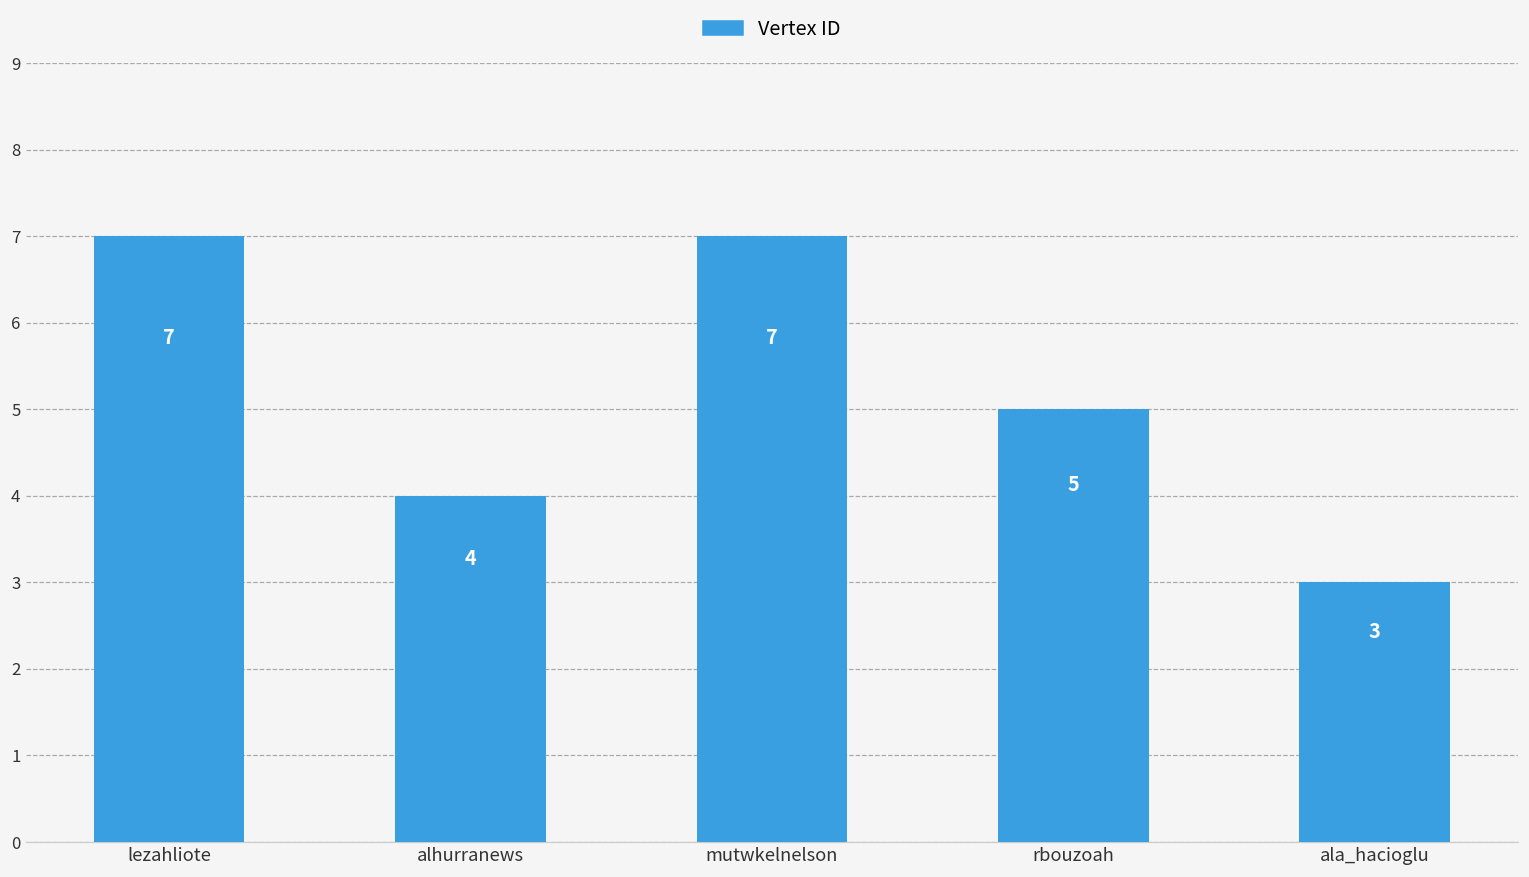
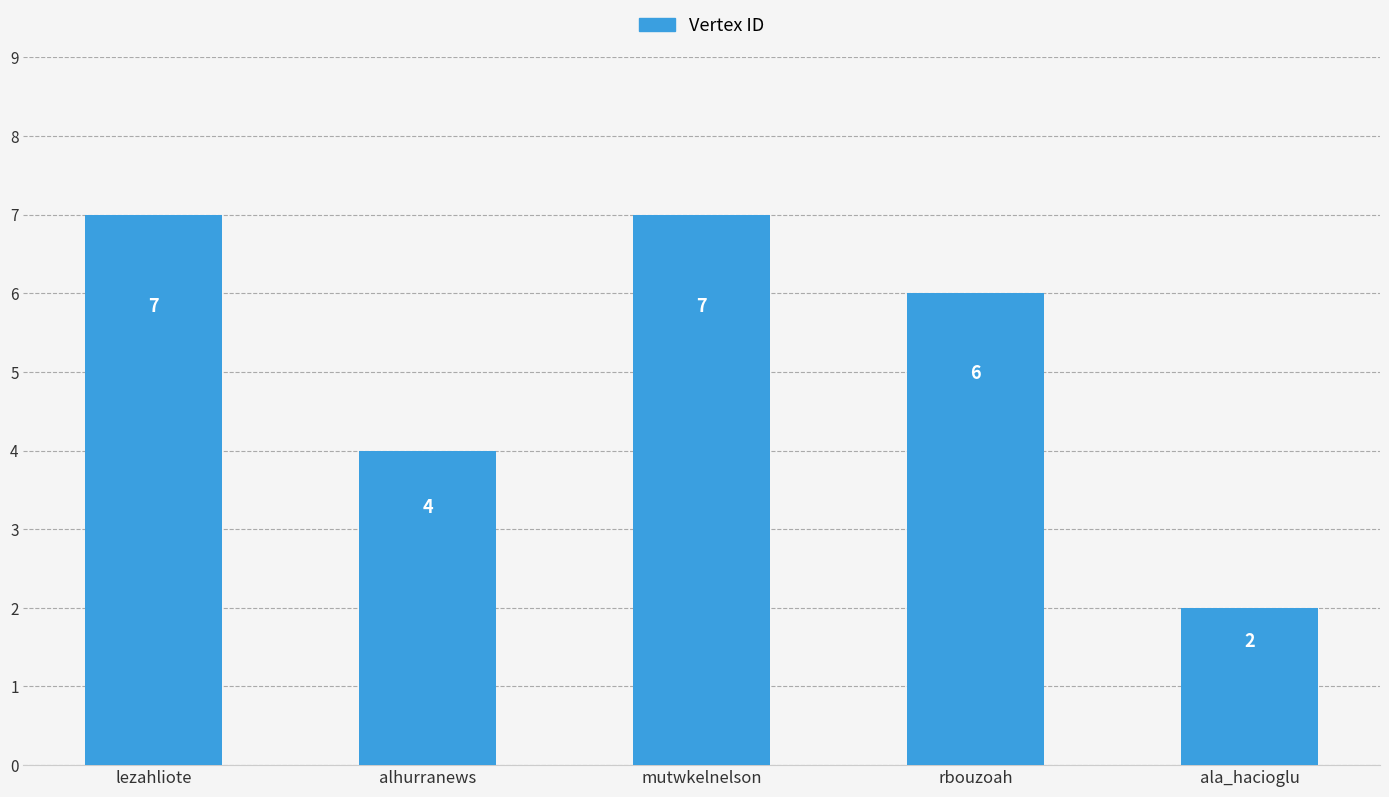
rbouzoah: 5 -> 6
ala_hacioglu: 3 -> 2
